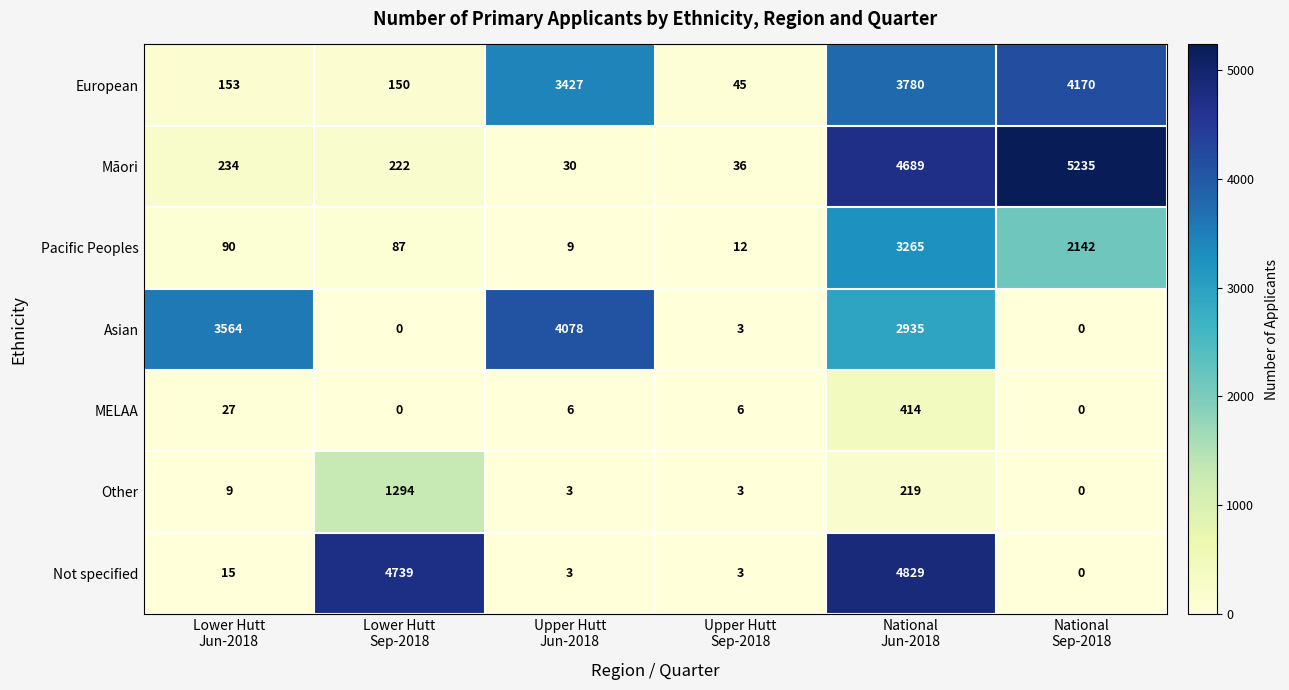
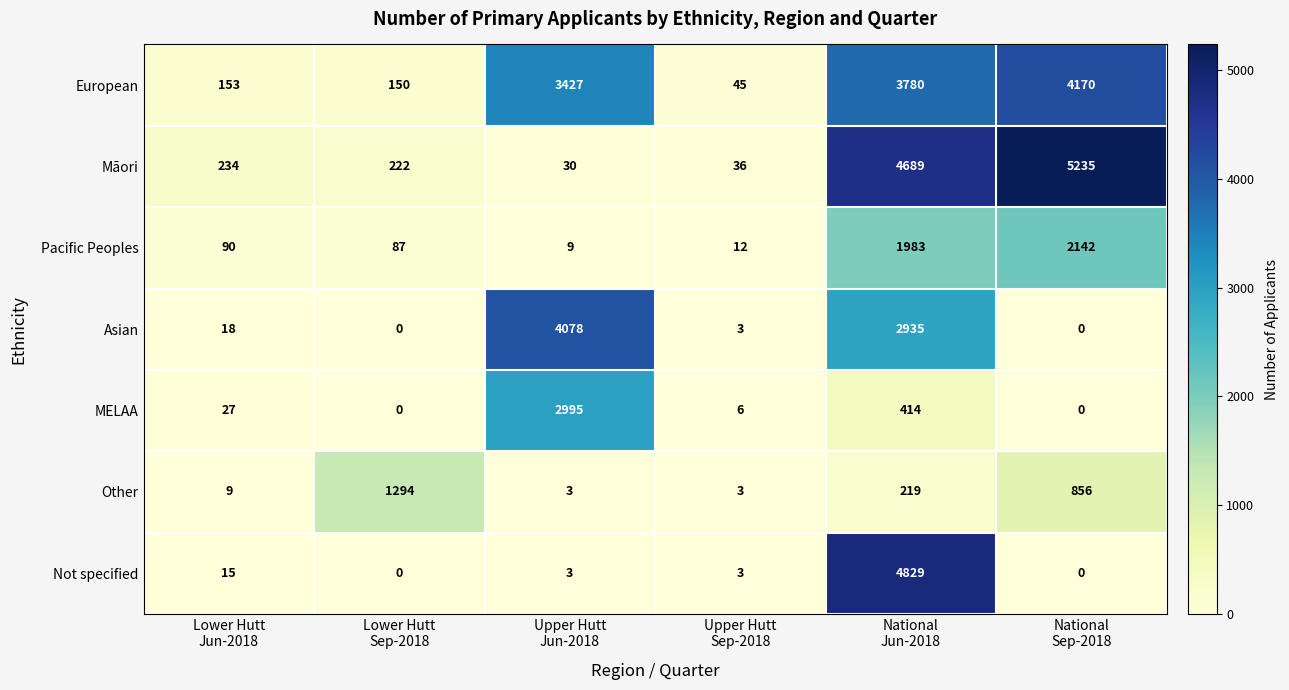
Pacific Peoples, National Jun-2018: 3265 -> 1983
Asian, Lower Hutt Jun-2018: 3564 -> 18
MELAA, Upper Hutt Jun-2018: 6 -> 2995
Other, National Sep-2018: 0 -> 856
Not specified, Lower Hutt Sep-2018: 4739 -> 0
